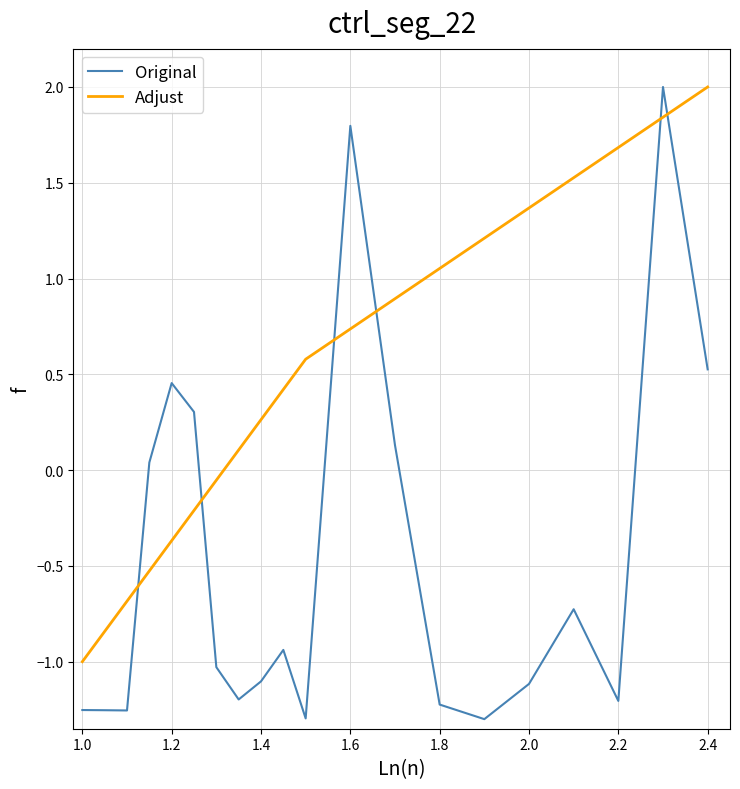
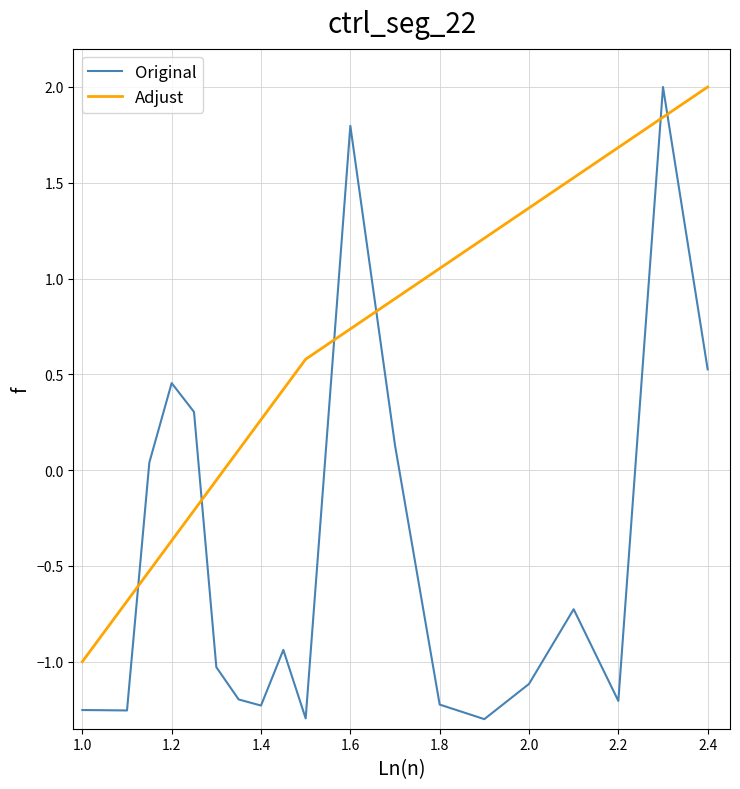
Original, 1.4: -1.10 -> -1.23
